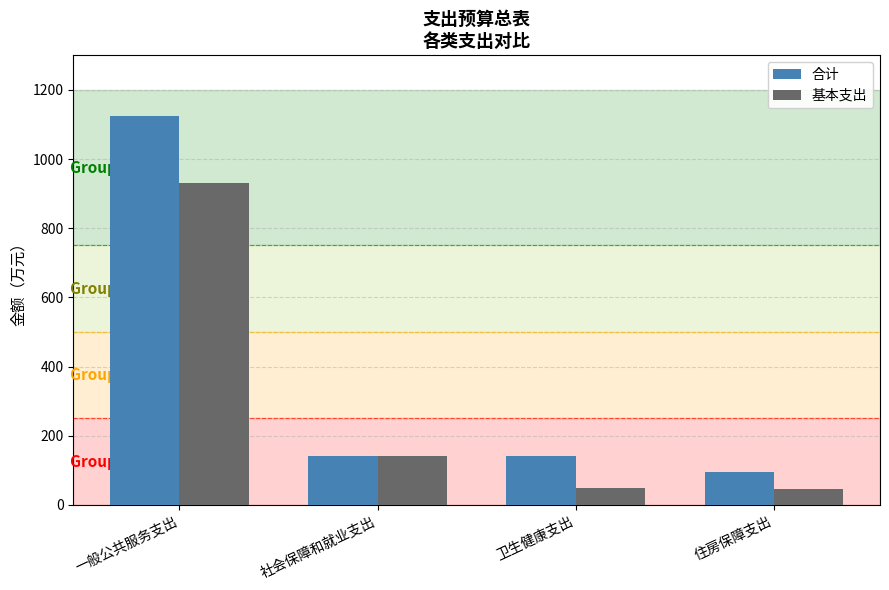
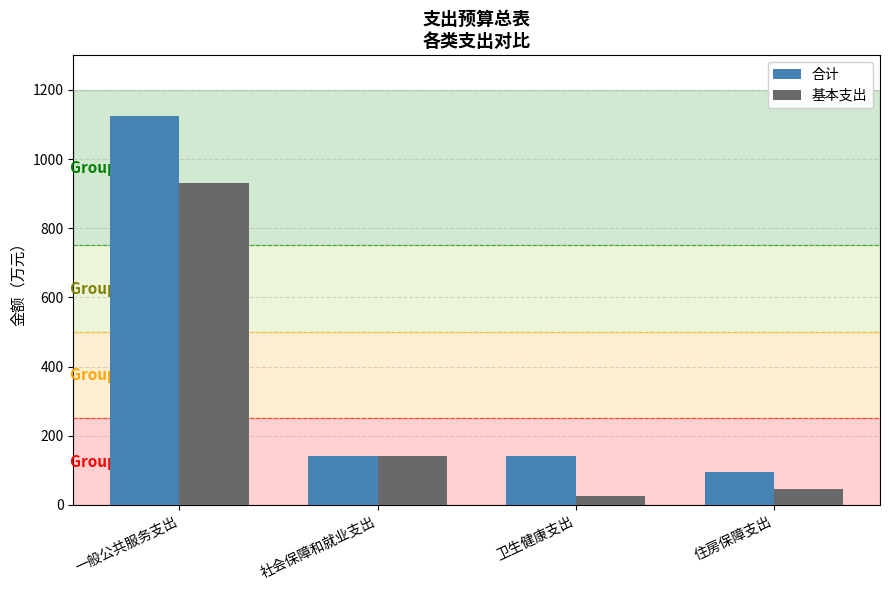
基本支出, 卫生健康支出: 50 -> 20
